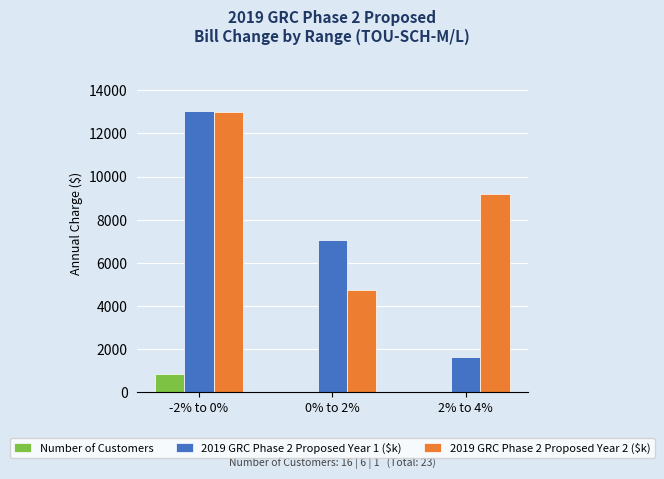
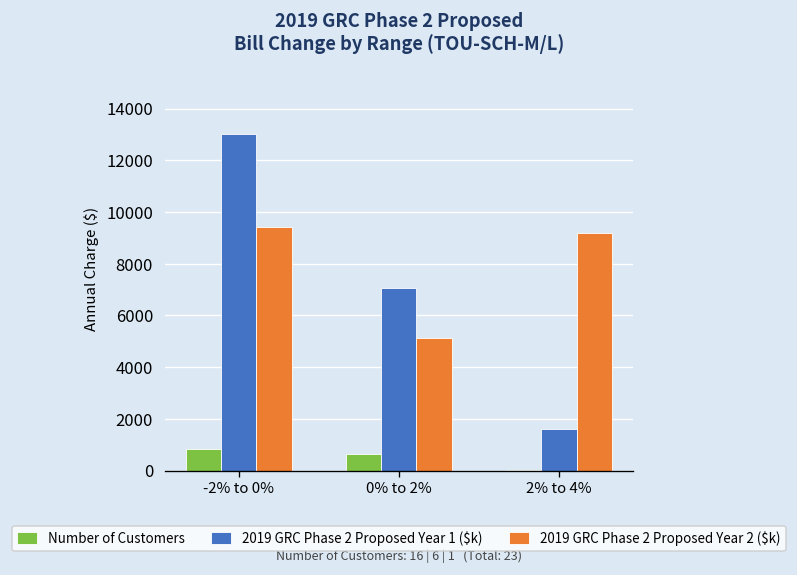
2019 GRC Phase 2 Proposed Year 2 ($k), -2% to 0%: 13000 -> 9400
Number of Customers, 0% to 2%: 0 -> 600
2019 GRC Phase 2 Proposed Year 2 ($k), 0% to 2%: 4700 -> 5100
